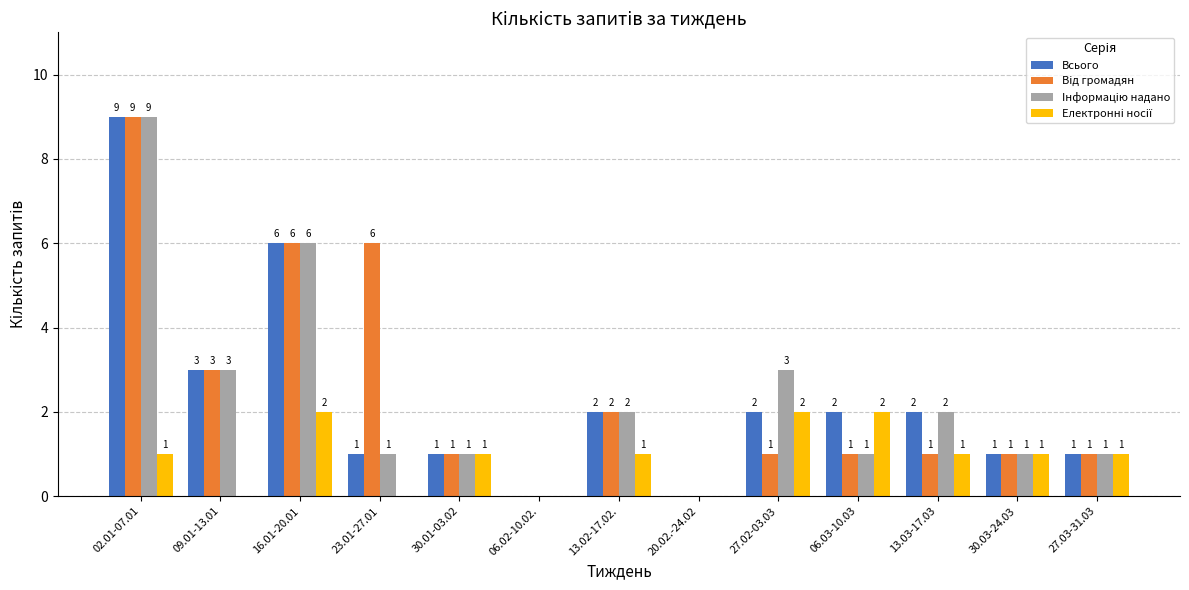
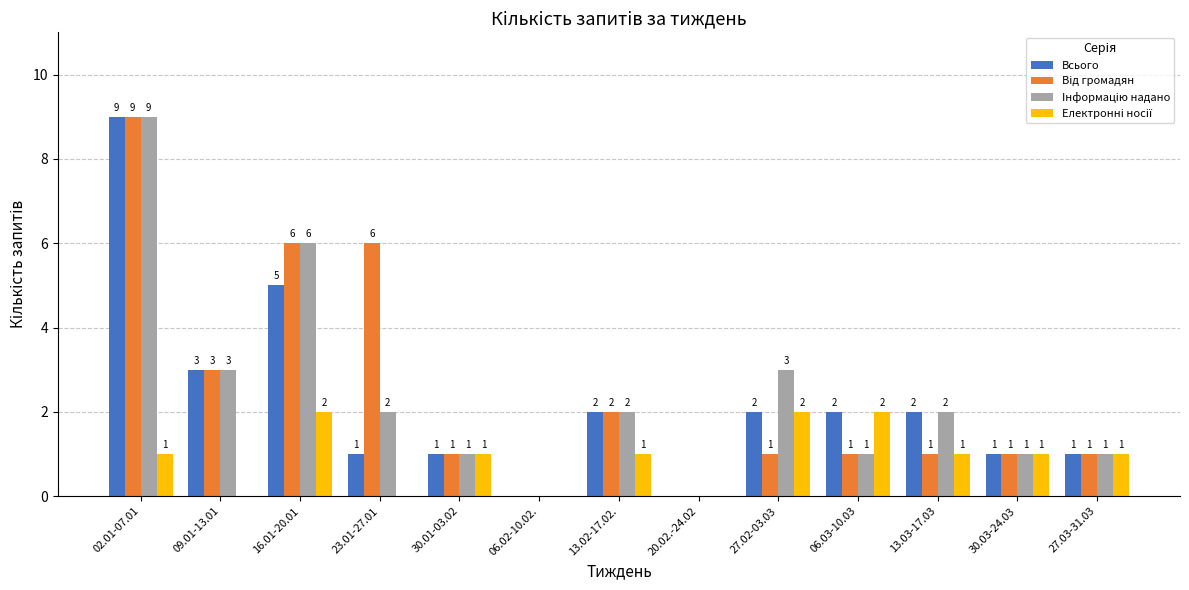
Всього, 16.01-20.01: 6 -> 5
Інформацію надано, 23.01-27.01: 1 -> 2
